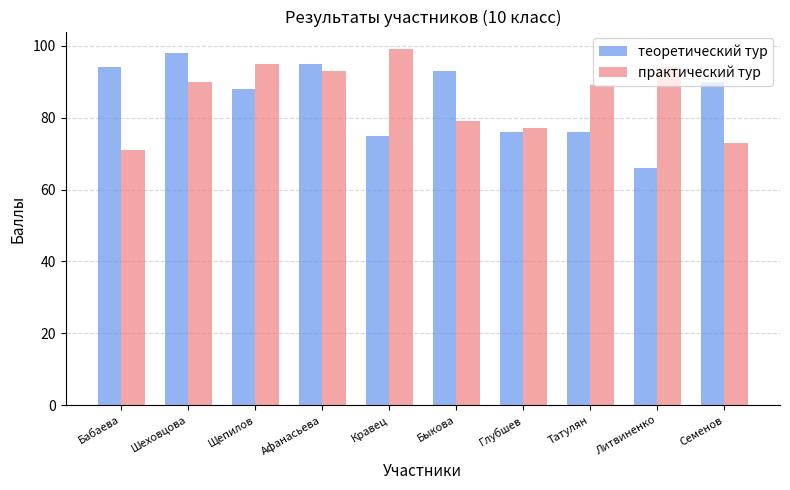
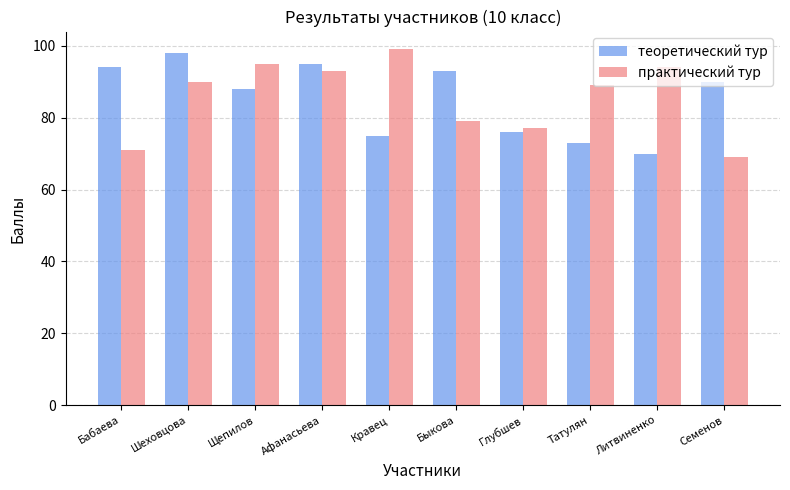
теоретический тур, Татулян: 76 -> 73
теоретический тур, Литвиненко: 66 -> 70
практический тур, Семенов: 73 -> 69
